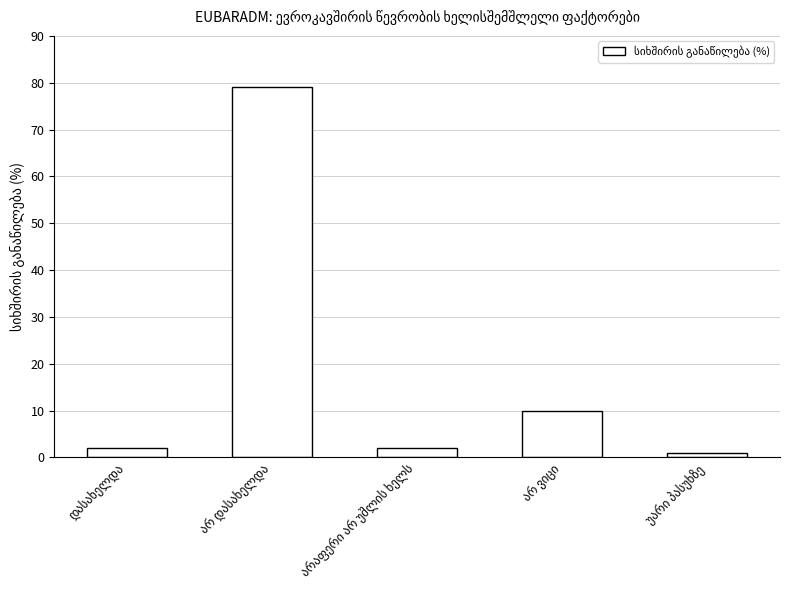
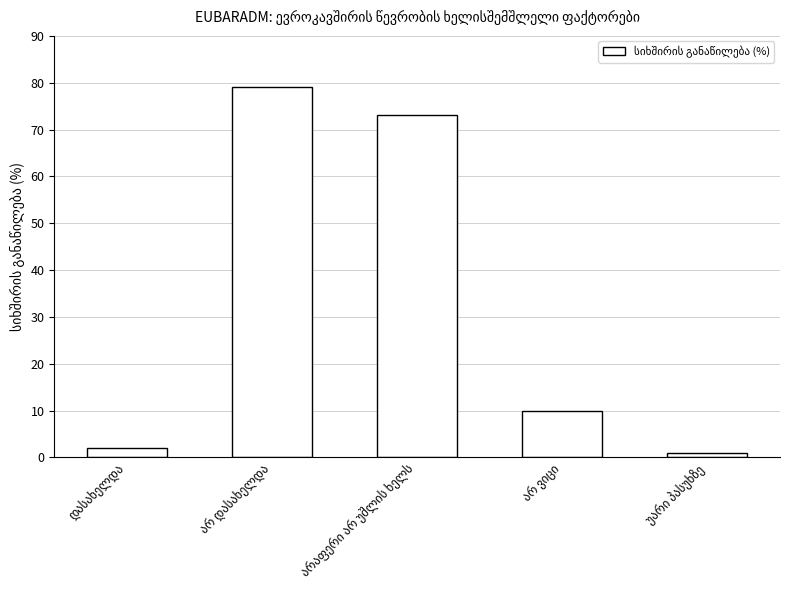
არაფერი არ უშლის ხელს: 2 -> 73
